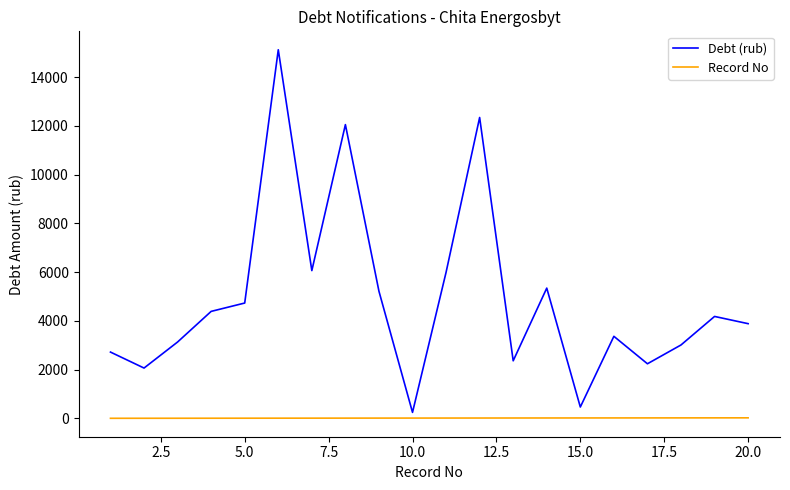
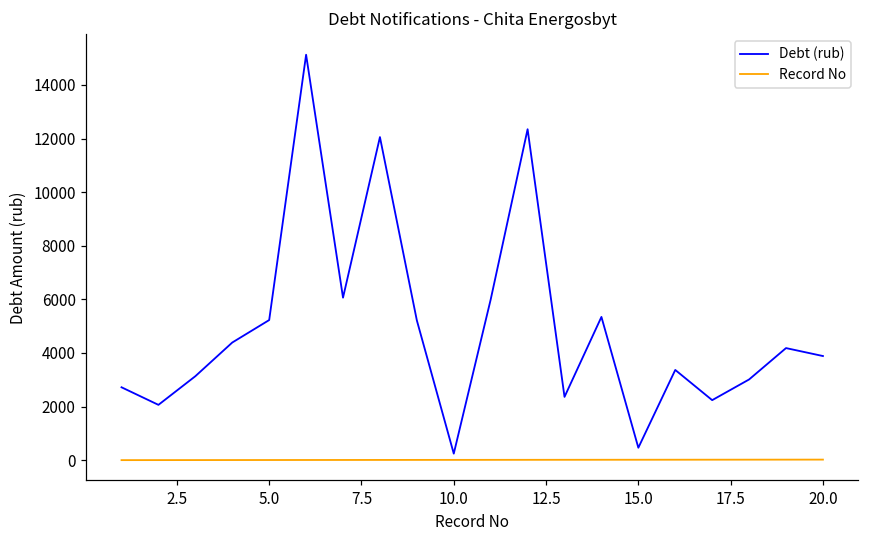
Debt (rub), 5.0: 4700 -> 5200
